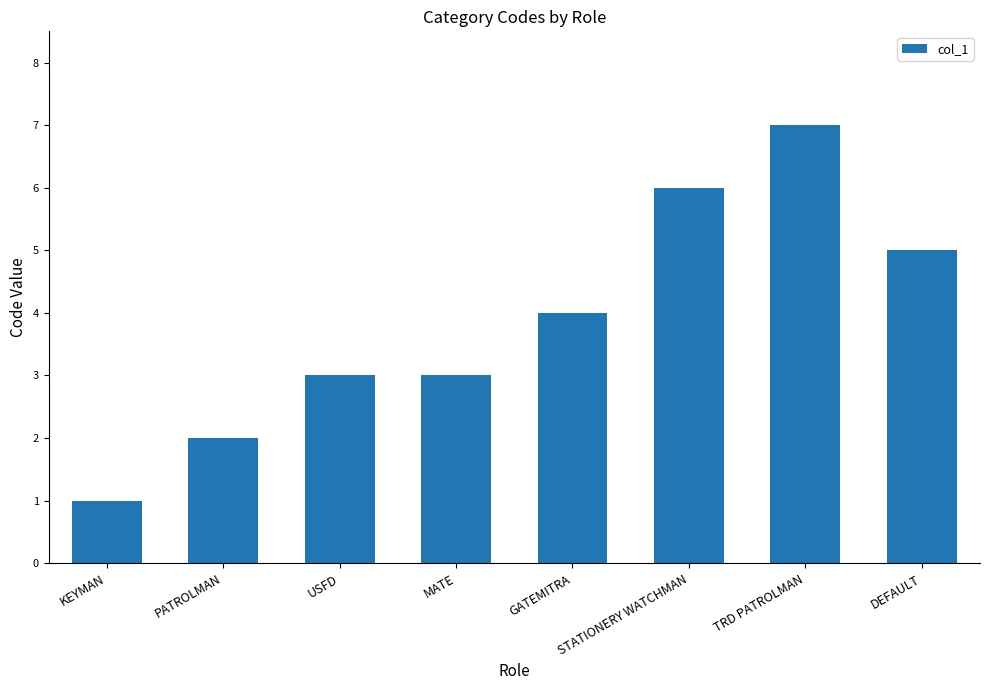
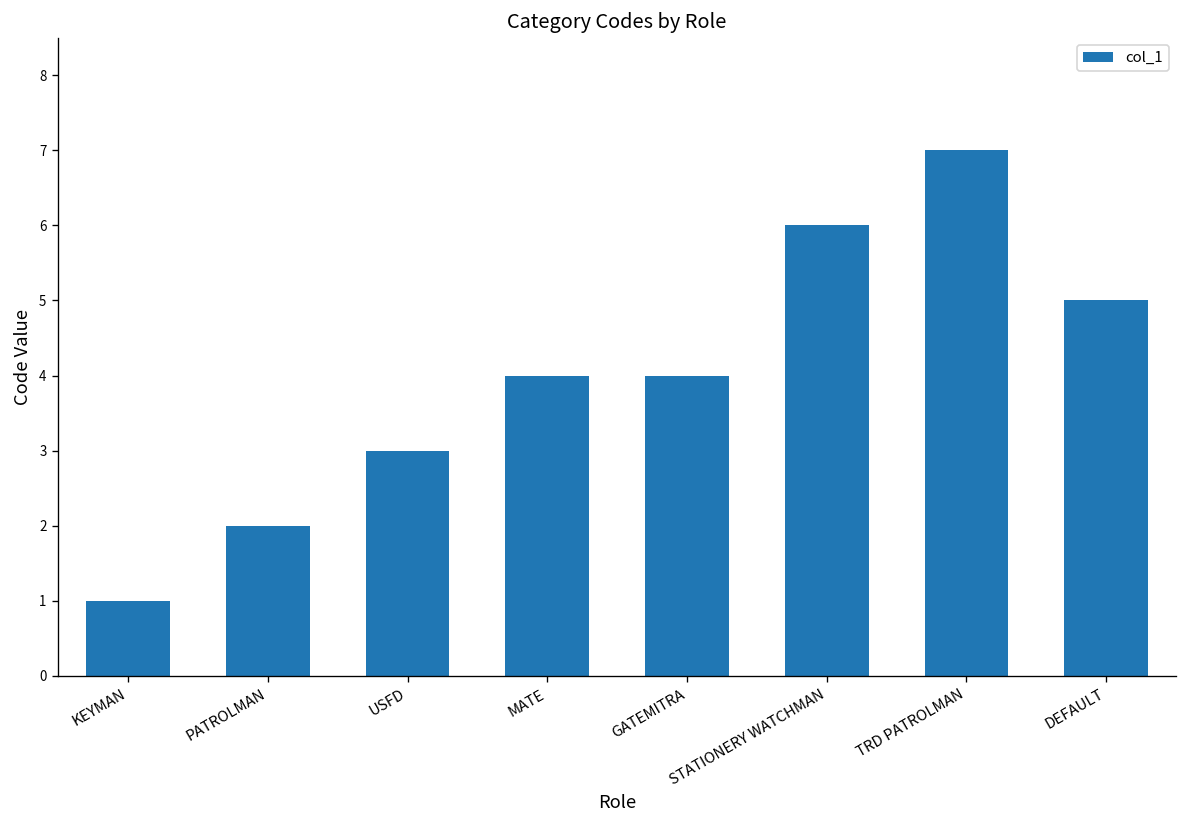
MATE: 3 -> 4
